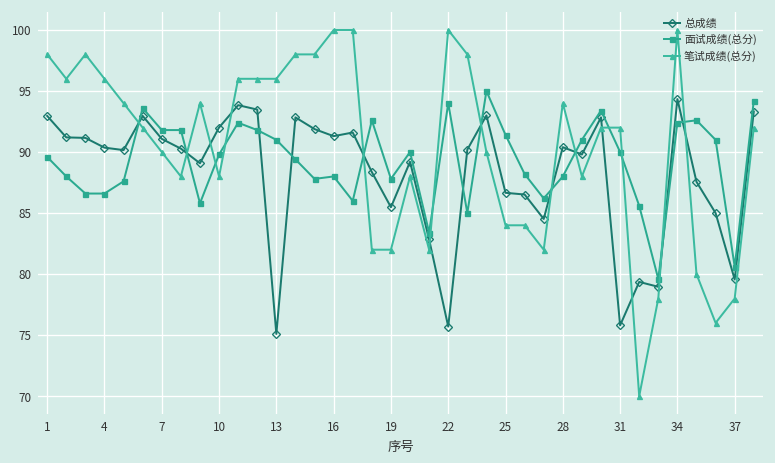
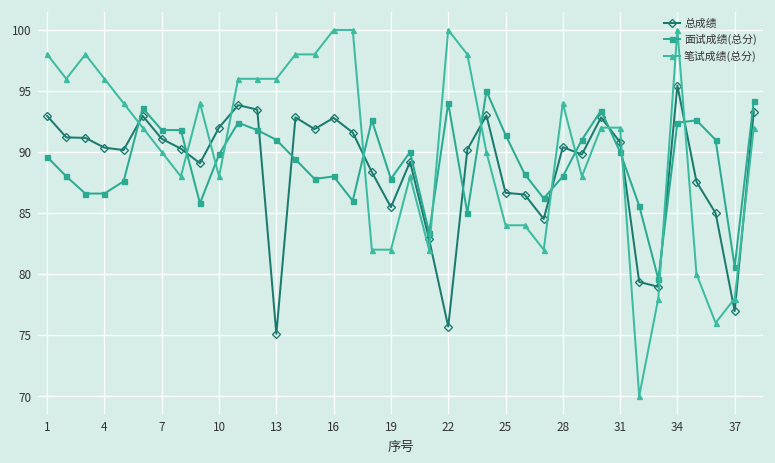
总成绩, 16: 91.3 -> 92.8
总成绩, 31: 75.8 -> 90.8
总成绩, 34: 94.3 -> 95.4
总成绩, 37: 79.6 -> 77.0
